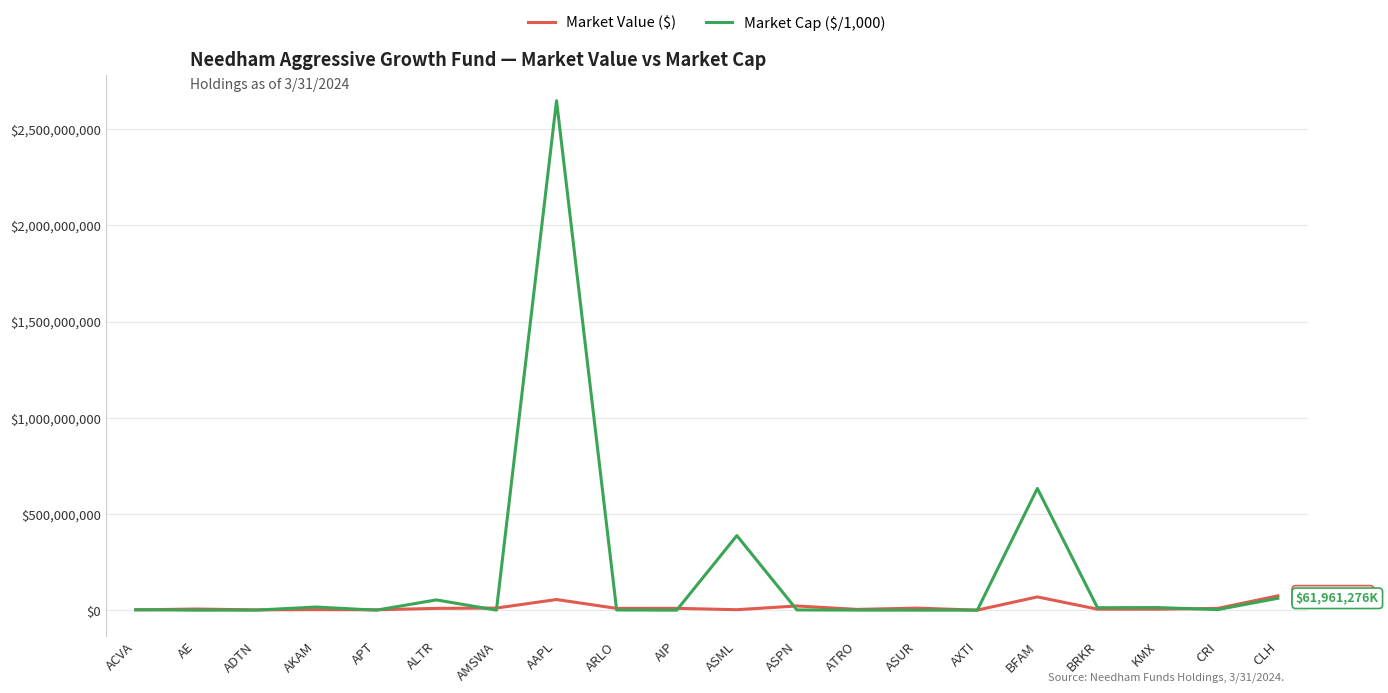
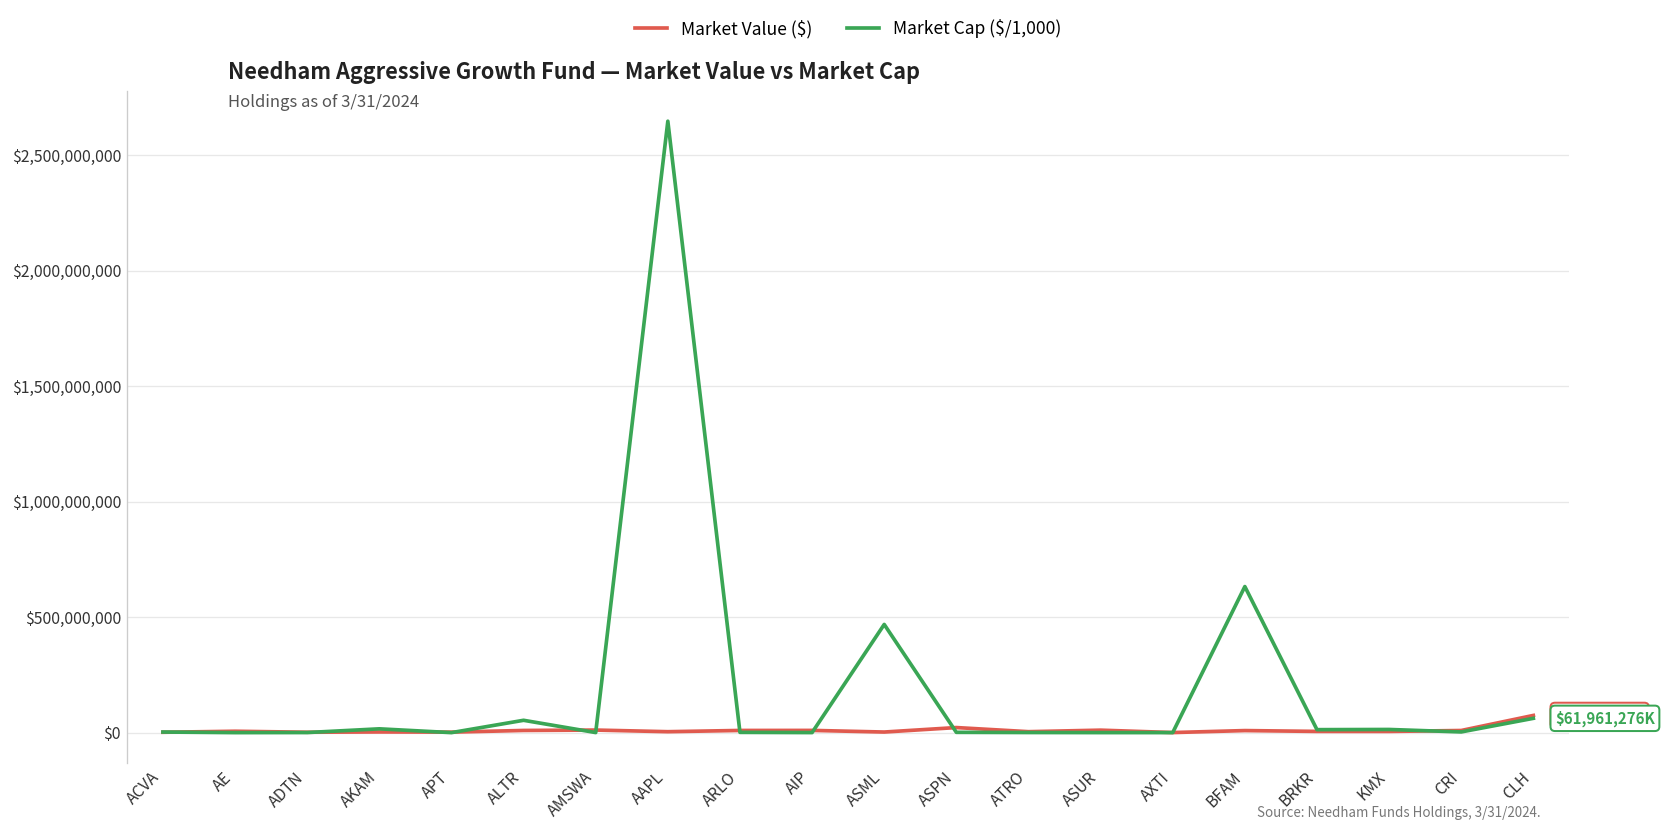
Market Value ($), AAPL: $60,000,000 -> $0
Market Cap ($/1,000), ASML: $390,000,000 -> $470,000,000
Market Value ($), BFAM: $70,000,000 -> $10,000,000
